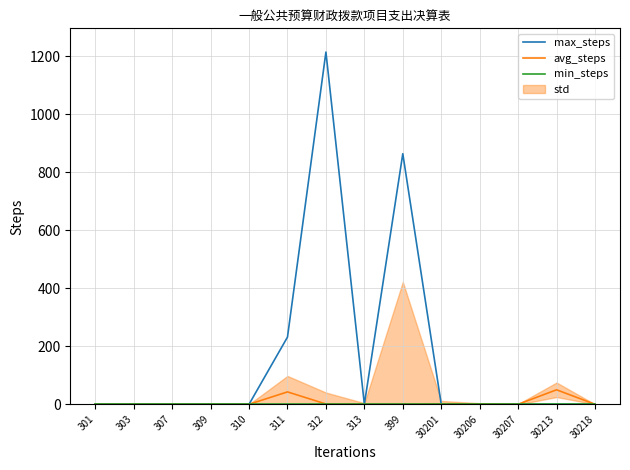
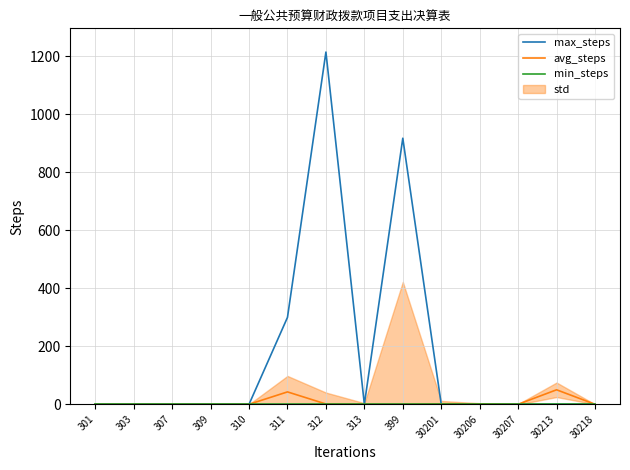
max_steps, 311: 230 -> 300
max_steps, 399: 860 -> 920
